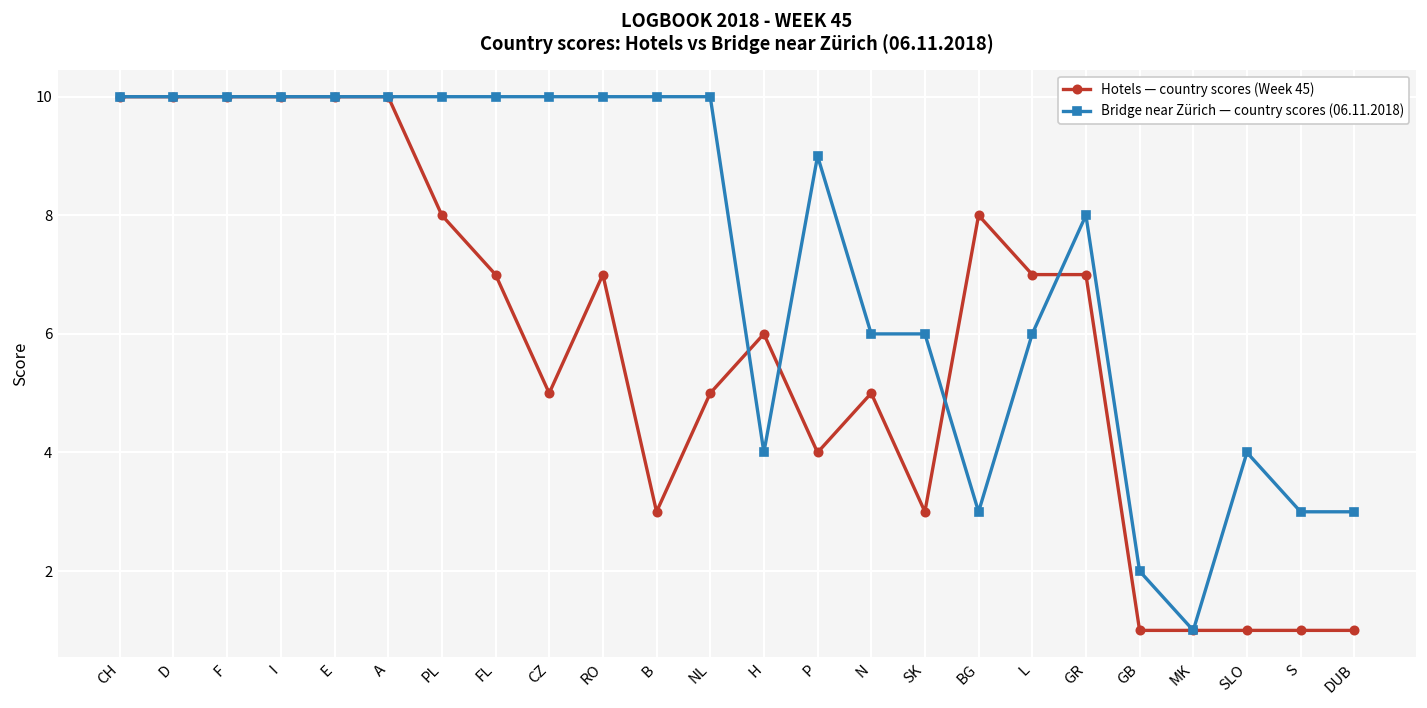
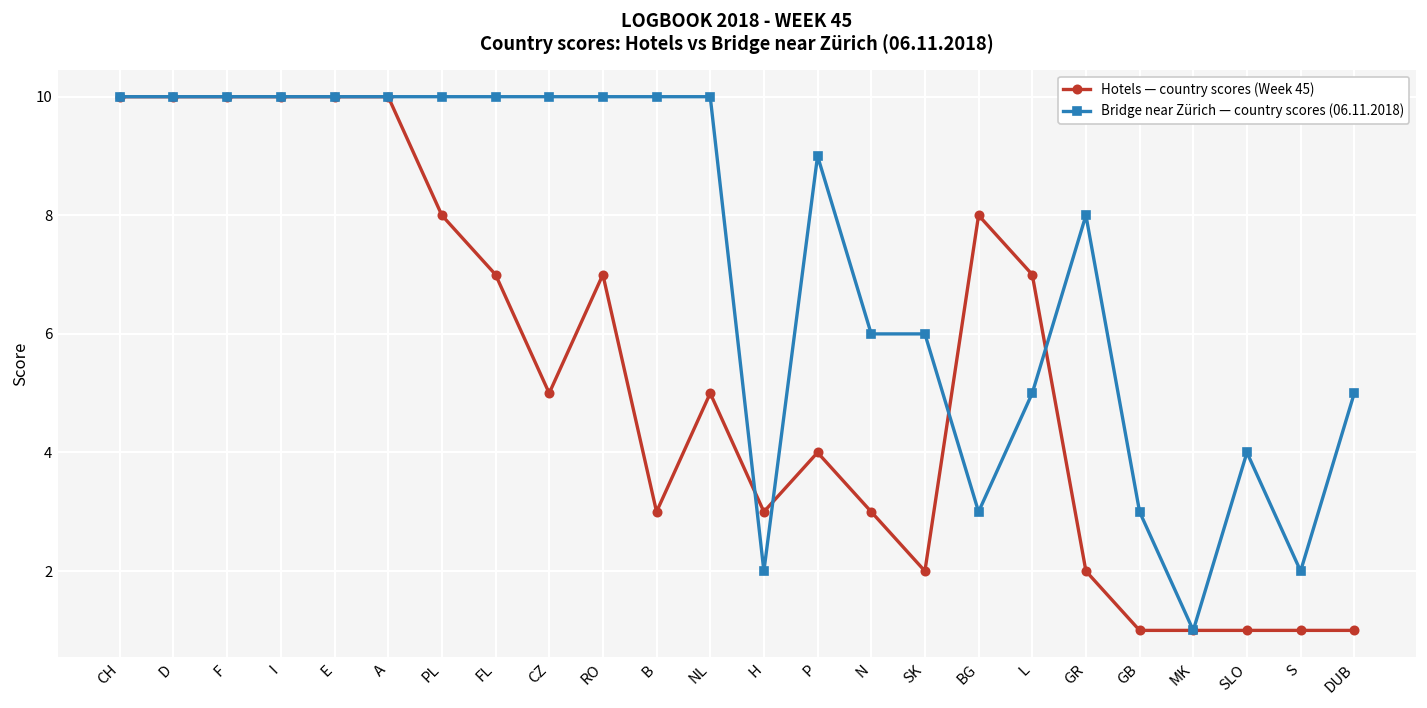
Hotels — country scores (Week 45), H: 6 -> 3
Bridge near Zürich — country scores (06.11.2018), H: 4 -> 2
Hotels — country scores (Week 45), N: 5 -> 3
Hotels — country scores (Week 45), SK: 3 -> 2
Bridge near Zürich — country scores (06.11.2018), L: 6 -> 5
Hotels — country scores (Week 45), GR: 7 -> 2
Bridge near Zürich — country scores (06.11.2018), GB: 2 -> 3
Bridge near Zürich — country scores (06.11.2018), S: 3 -> 2
Bridge near Zürich — country scores (06.11.2018), DUB: 3 -> 5
